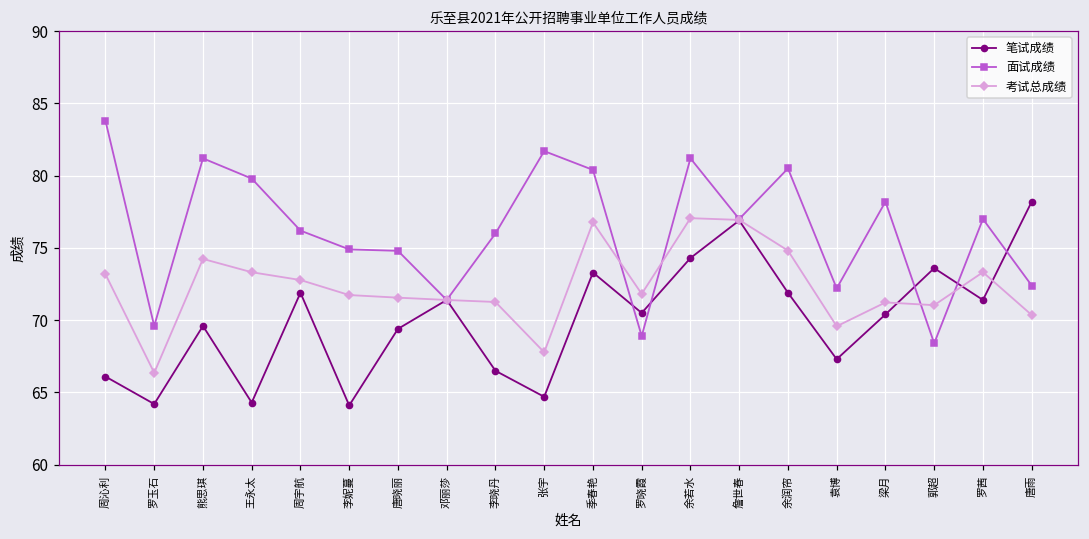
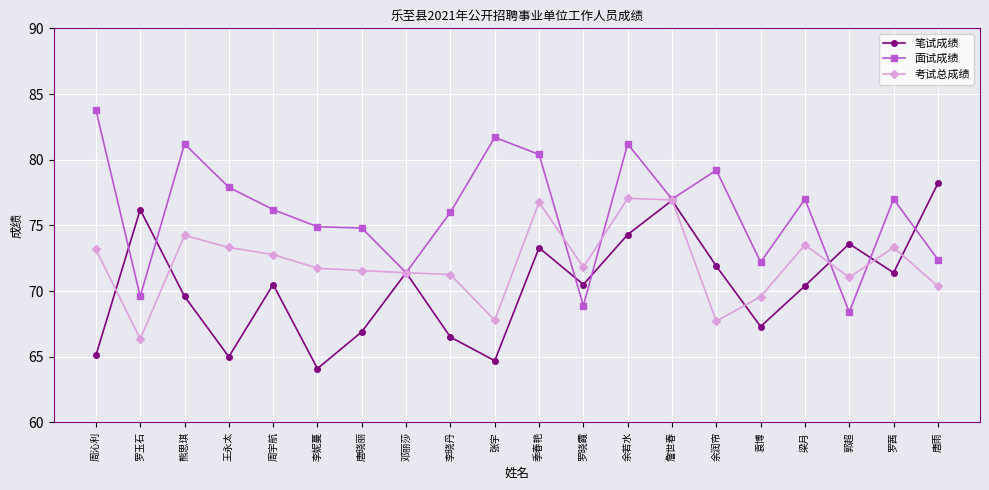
笔试成绩, 周沁利: 66.1 -> 65.1
笔试成绩, 罗玉石: 64.2 -> 76.2
笔试成绩, 王永太: 64.3 -> 65.0
面试成绩, 王永太: 79.8 -> 77.9
笔试成绩, 周宇航: 71.9 -> 70.5
笔试成绩, 唐晓丽: 69.4 -> 66.9
面试成绩, 余润帘: 80.5 -> 79.2
考试总成绩, 余润帘: 74.8 -> 67.7
面试成绩, 梁月: 78.2 -> 77.0
考试总成绩, 梁月: 71.2 -> 73.5
